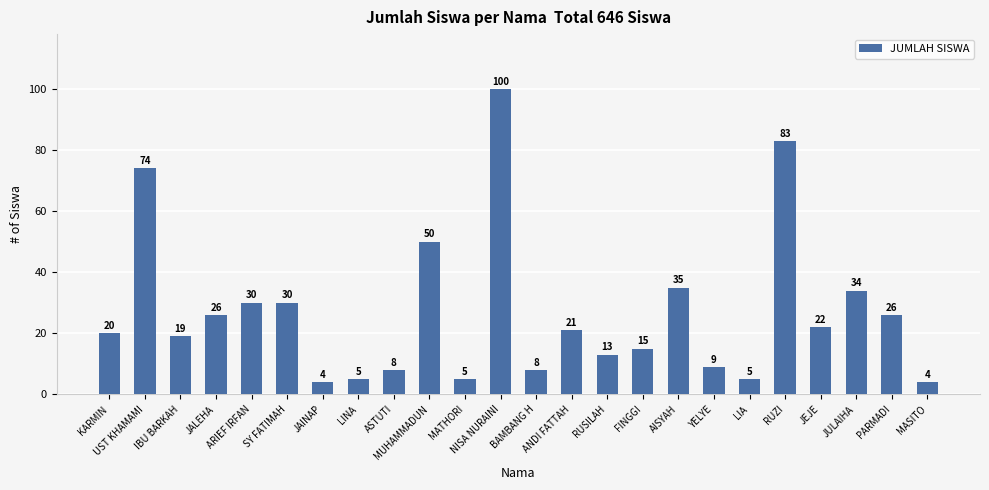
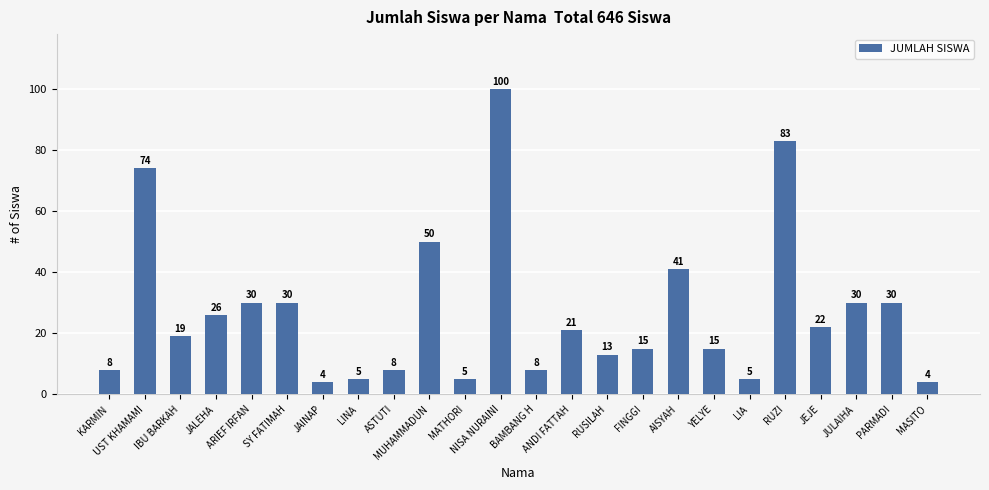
KARMIN: 20 -> 8
AISYAH: 35 -> 41
YELYE: 9 -> 15
JULAIHA: 34 -> 30
PARMADI: 26 -> 30
